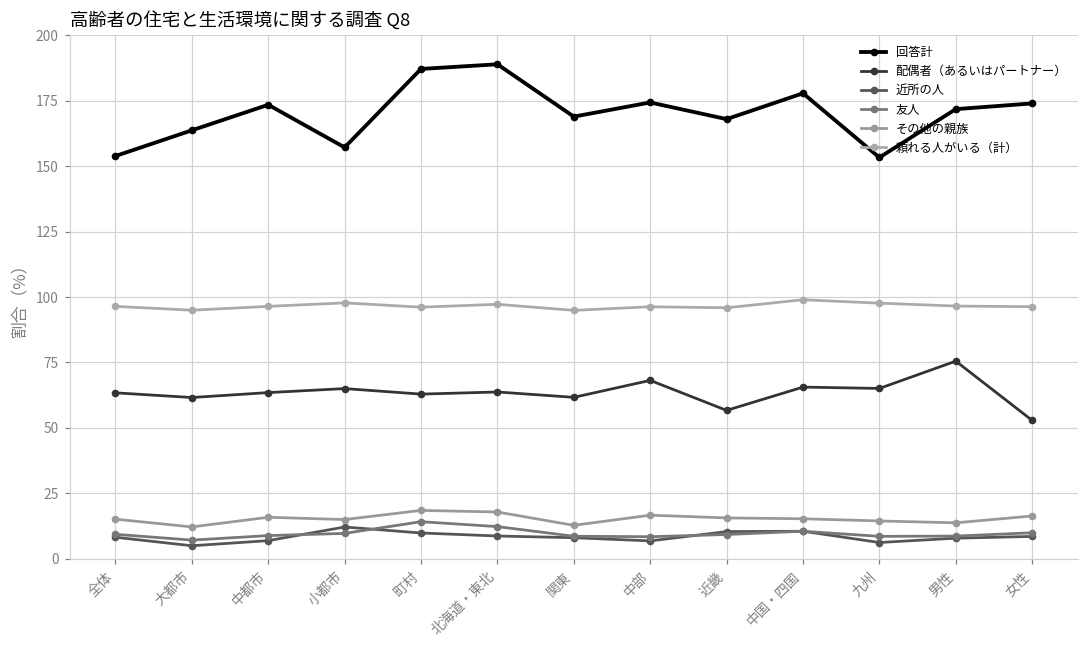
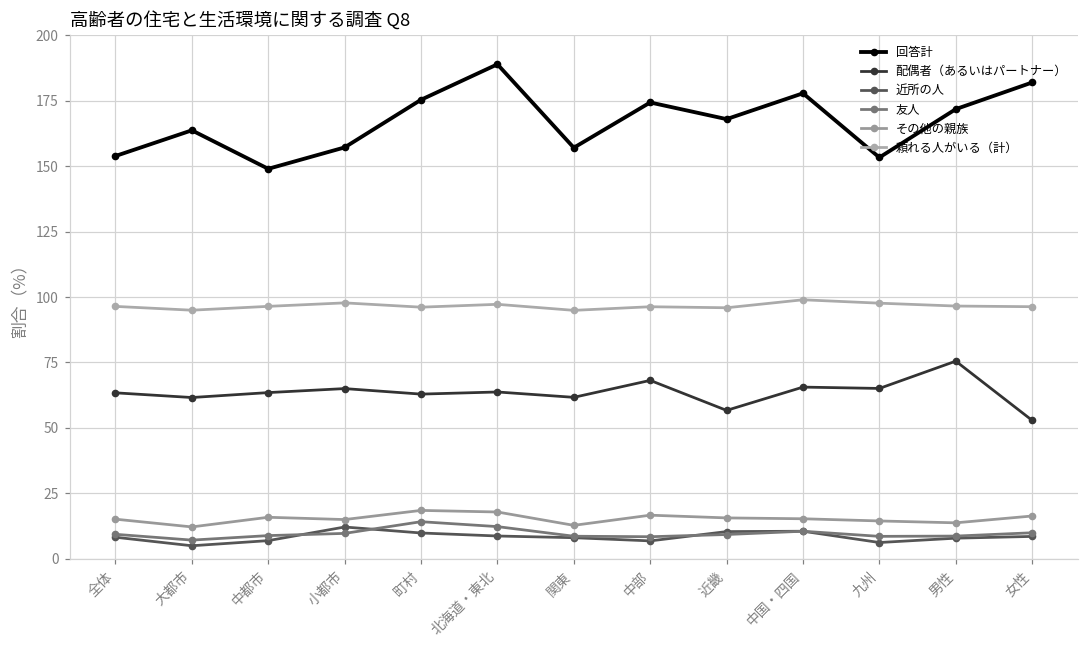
回答計, 中都市: 173 -> 149
回答計, 町村: 187 -> 175
回答計, 関東: 169 -> 157
回答計, 女性: 174 -> 182
